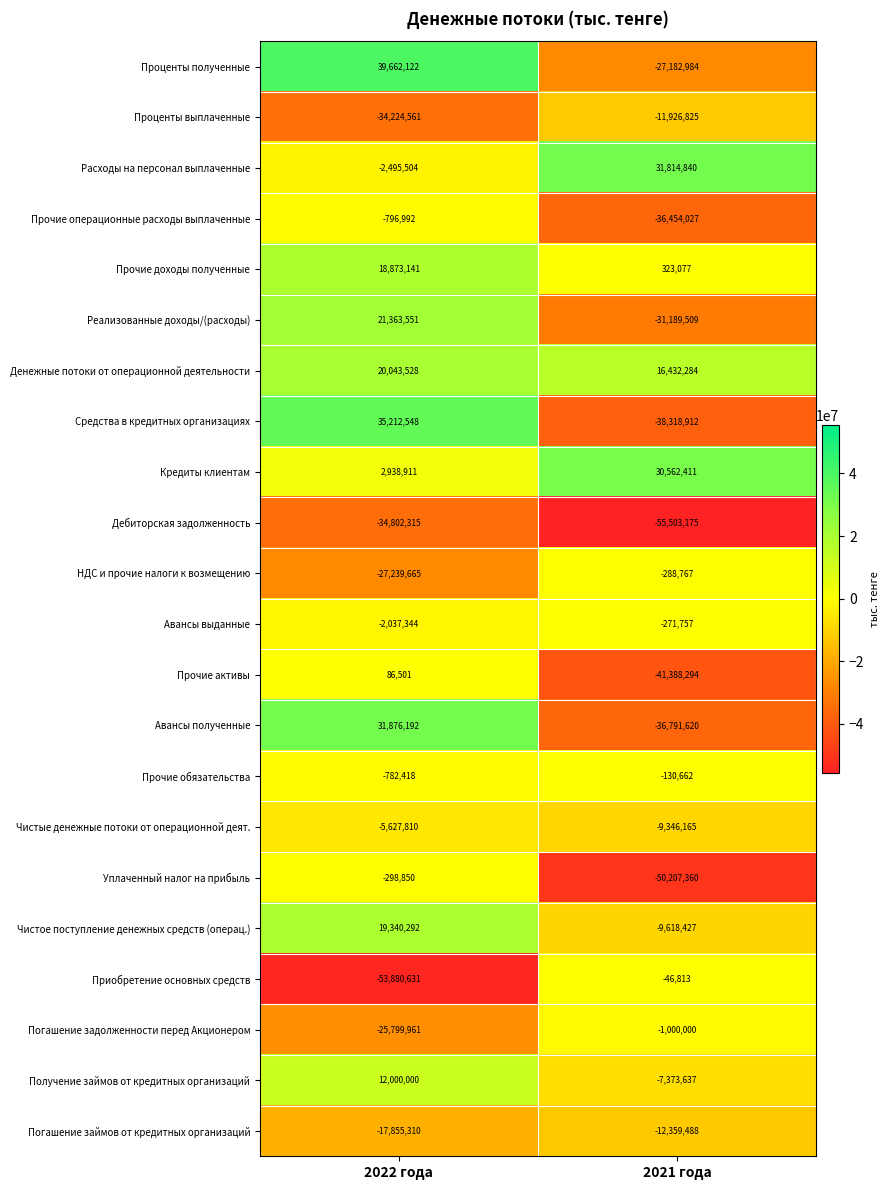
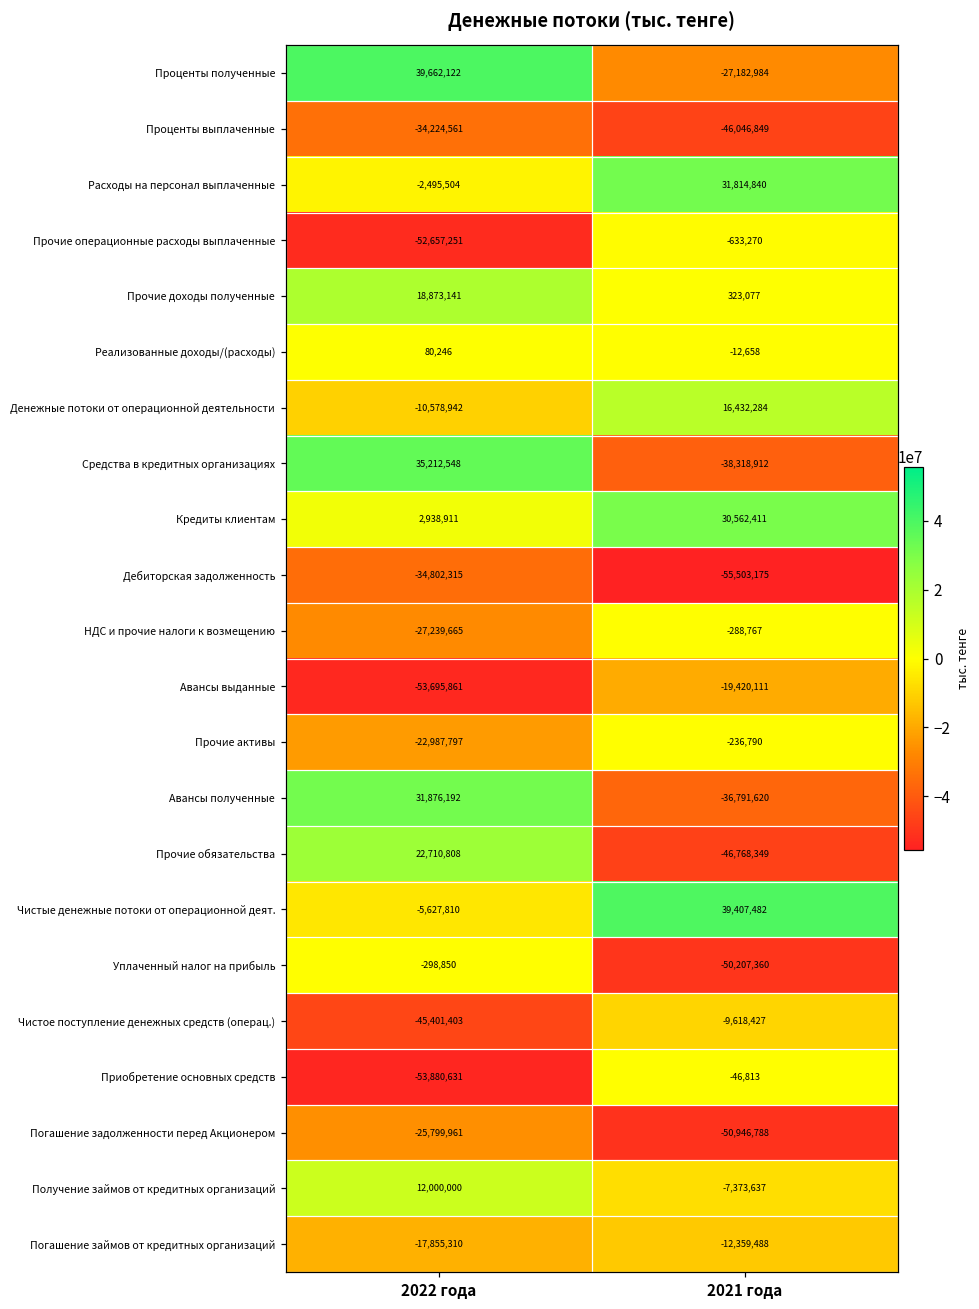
Проценты выплаченные, 2021 года: -11,926,825 -> -46,046,849
Прочие операционные расходы выплаченные, 2022 года: -796,992 -> -52,657,251
Прочие операционные расходы выплаченные, 2021 года: -36,454,027 -> -633,270
Реализованные доходы/(расходы), 2022 года: 21,363,551 -> 80,246
Реализованные доходы/(расходы), 2021 года: -31,189,509 -> -12,658
Денежные потоки от операционной деятельности, 2022 года: 20,043,528 -> -10,578,942
Авансы выданные, 2022 года: -2,037,344 -> -53,695,861
Авансы выданные, 2021 года: -271,757 -> -19,420,111
Прочие активы, 2022 года: 86,501 -> -22,987,797
Прочие активы, 2021 года: -41,388,294 -> -236,790
Прочие обязательства, 2022 года: -782,418 -> 22,710,808
Прочие обязательства, 2021 года: -130,662 -> -46,768,349
Чистые денежные потоки от операционной деят., 2021 года: -9,346,165 -> 39,407,482
Чистое поступление денежных средств (операц.), 2022 года: 19,340,292 -> -45,401,403
Погашение задолженности перед Акционером, 2021 года: -1,000,000 -> -50,946,788
